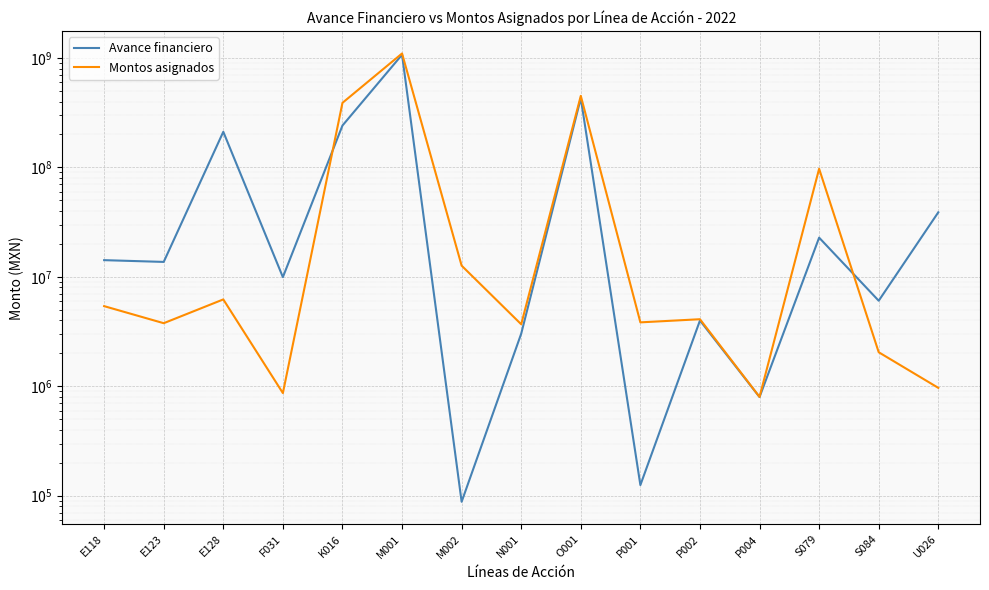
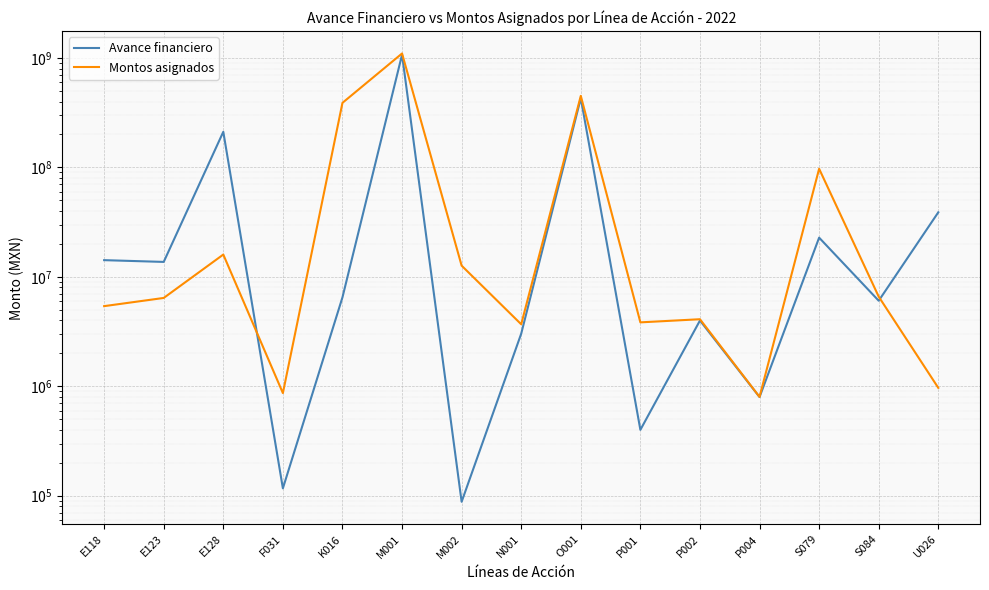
Montos asignados, E123: 3800000 -> 6000000
Montos asignados, E128: 6000000 -> 16000000
Avance financiero, F031: 10000000 -> 120000
Avance financiero, K016: 240000000 -> 7000000
Avance financiero, P001: 130000 -> 400000
Montos asignados, S084: 2000000 -> 7000000
